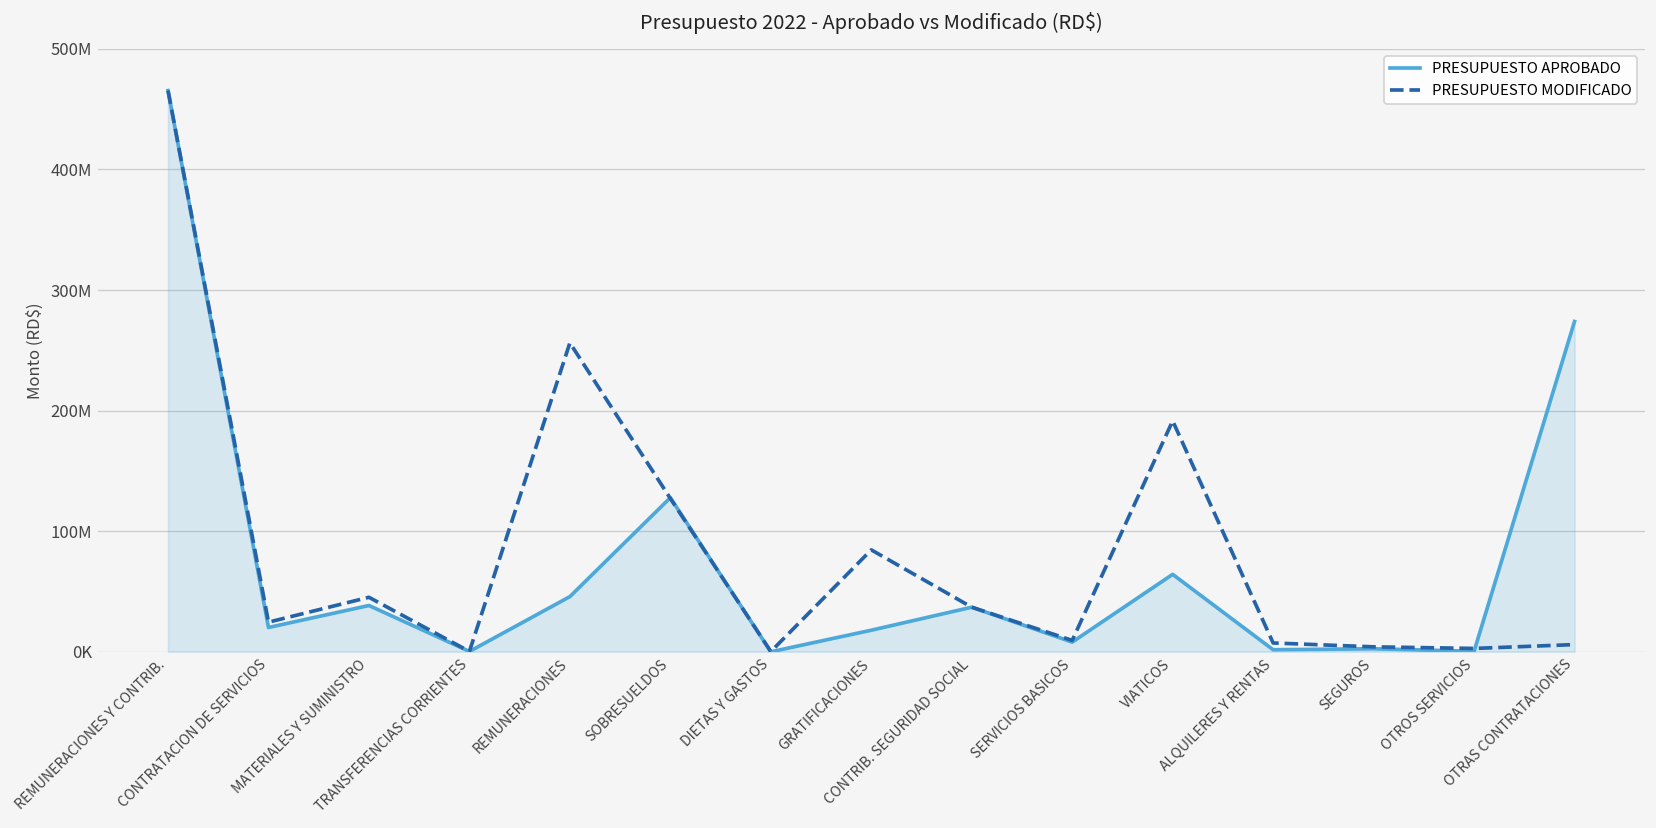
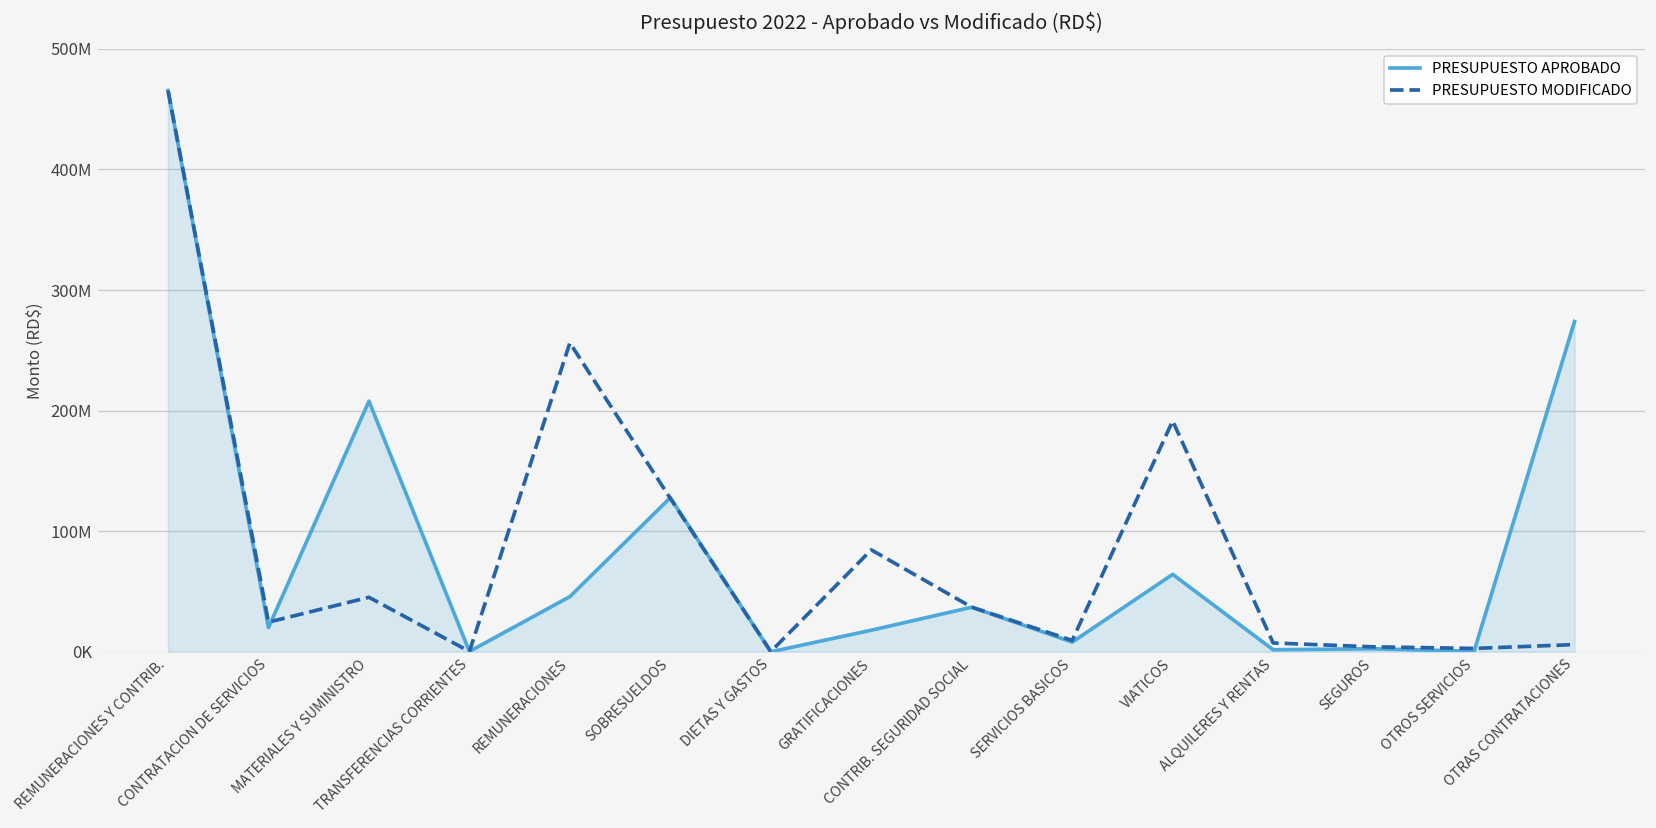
PRESUPUESTO APROBADO, MATERIALES Y SUMINISTRO: 38000000 -> 208000000
